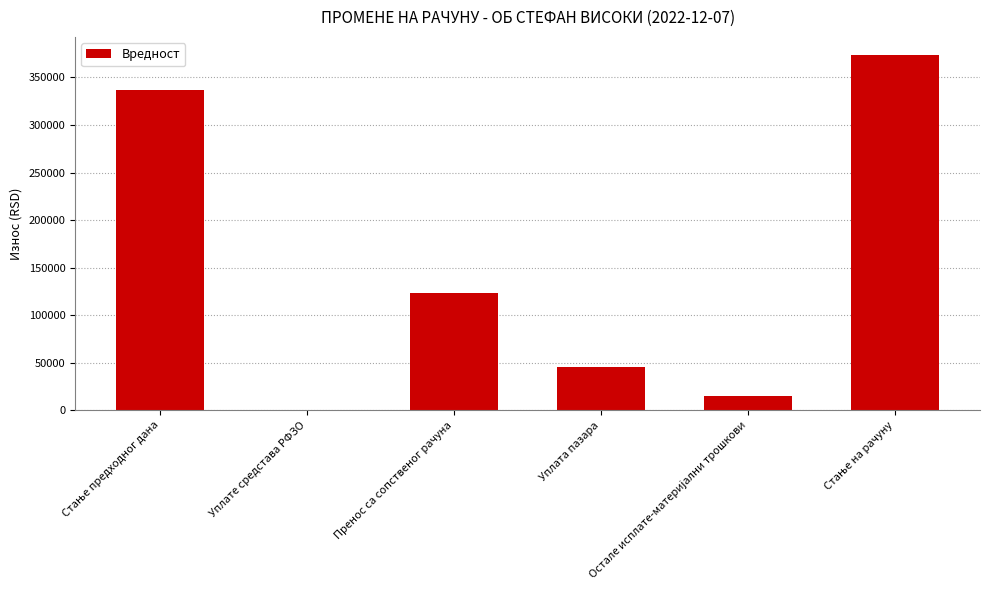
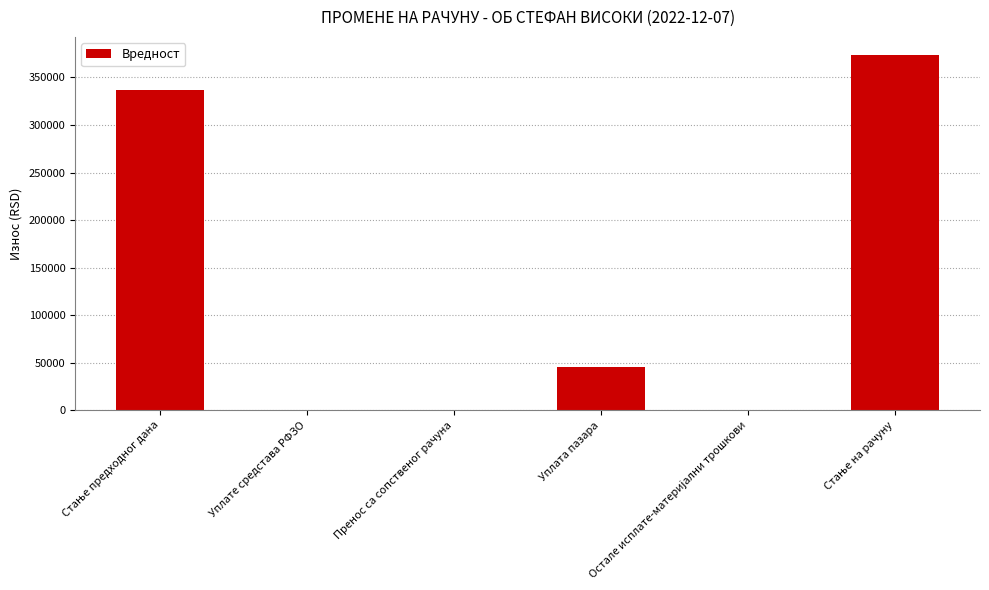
Пренос са сопственог рачуна: 120000 -> 0
Остале исплате-материјални трошкови: 10000 -> 0
